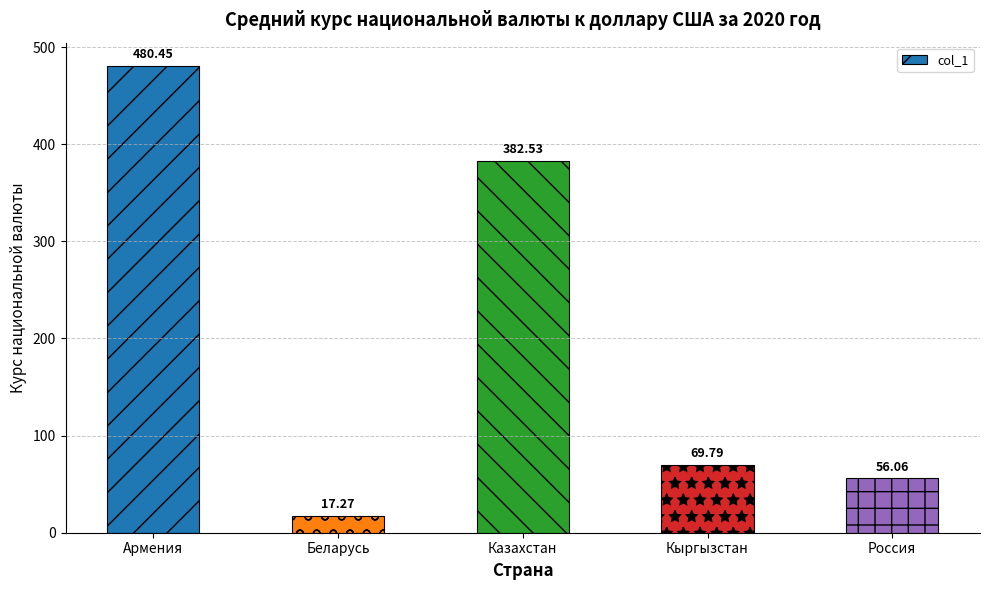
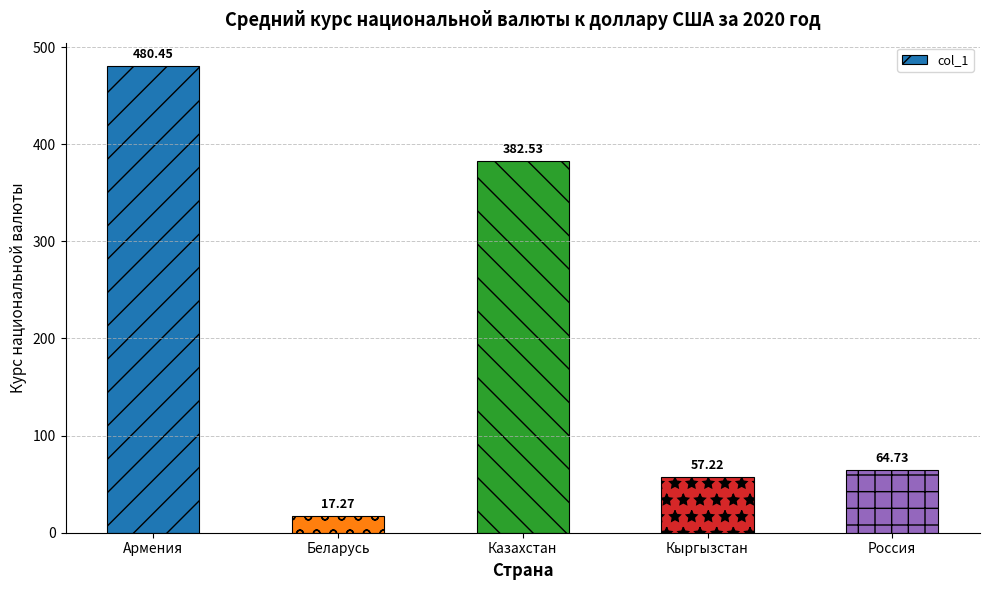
Кыргызстан: 69.79 -> 57.22
Россия: 56.06 -> 64.73
